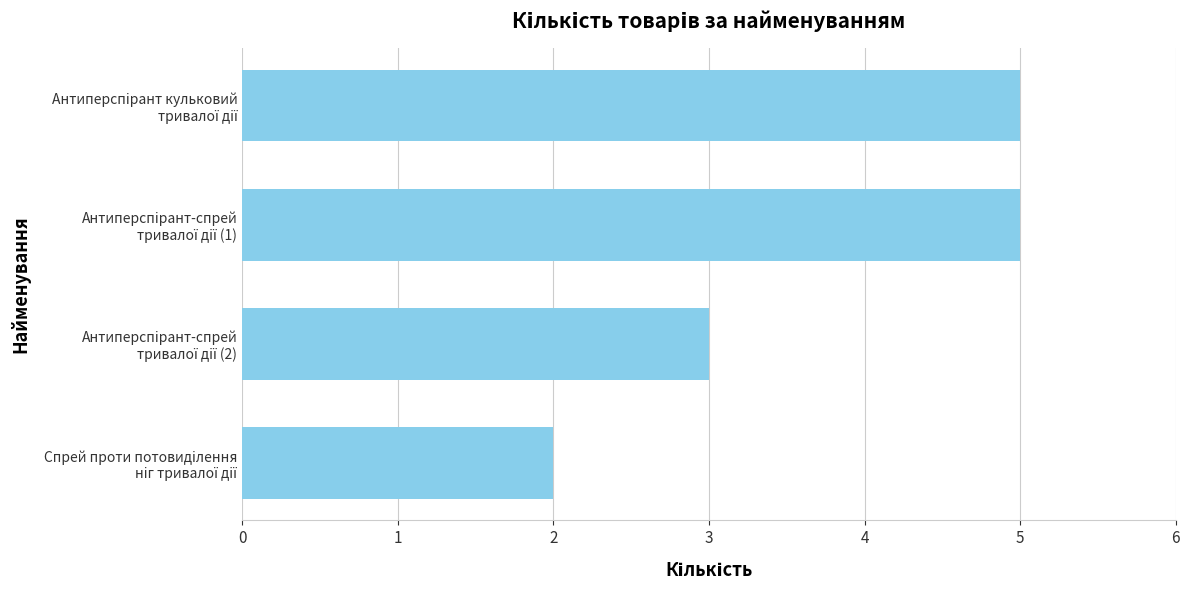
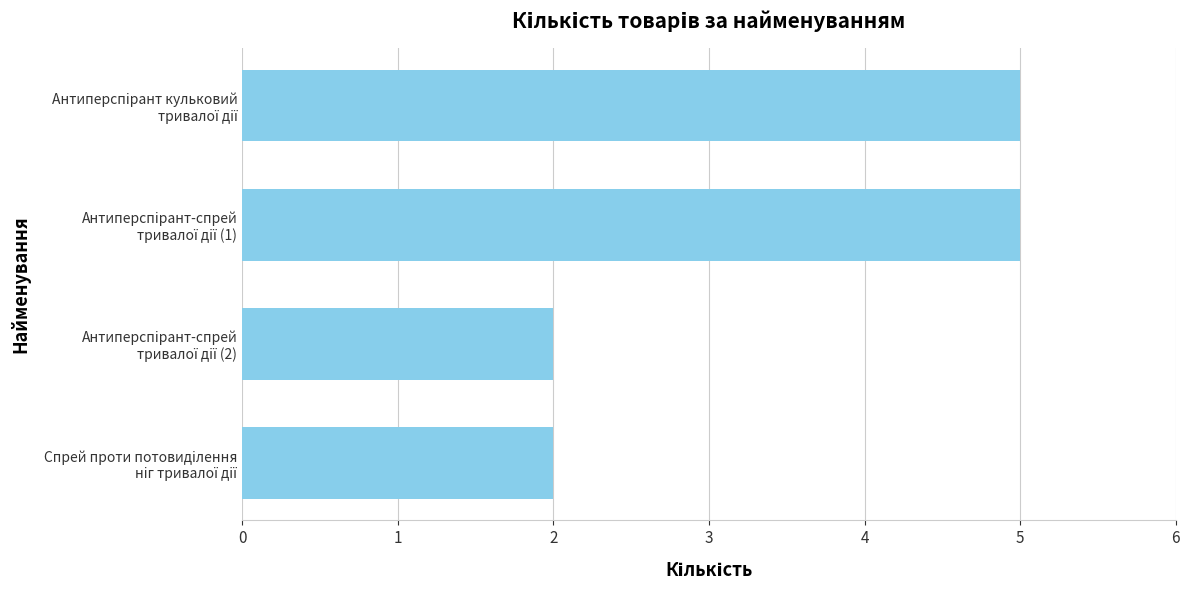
Антиперспірант-спрей тривалої дії (2): 3 -> 2
